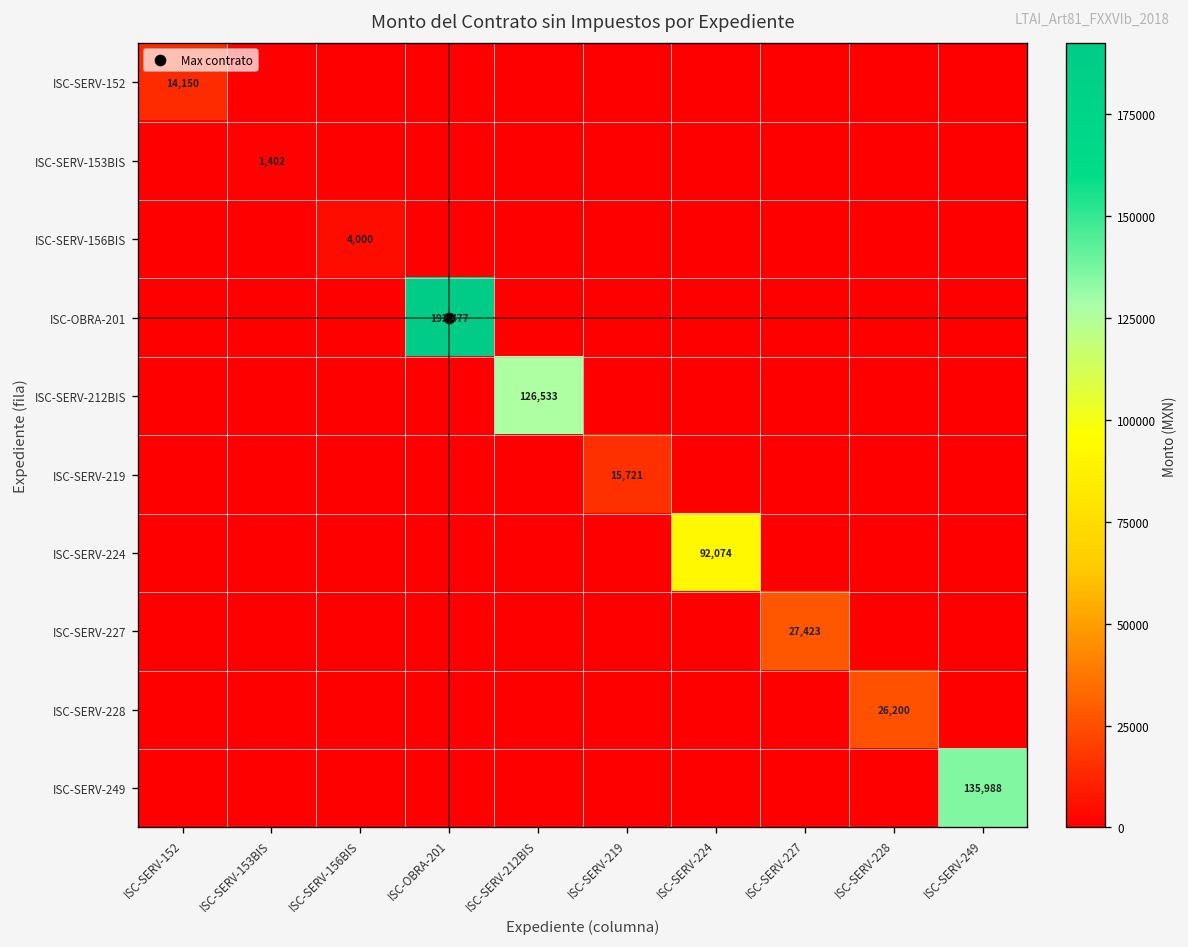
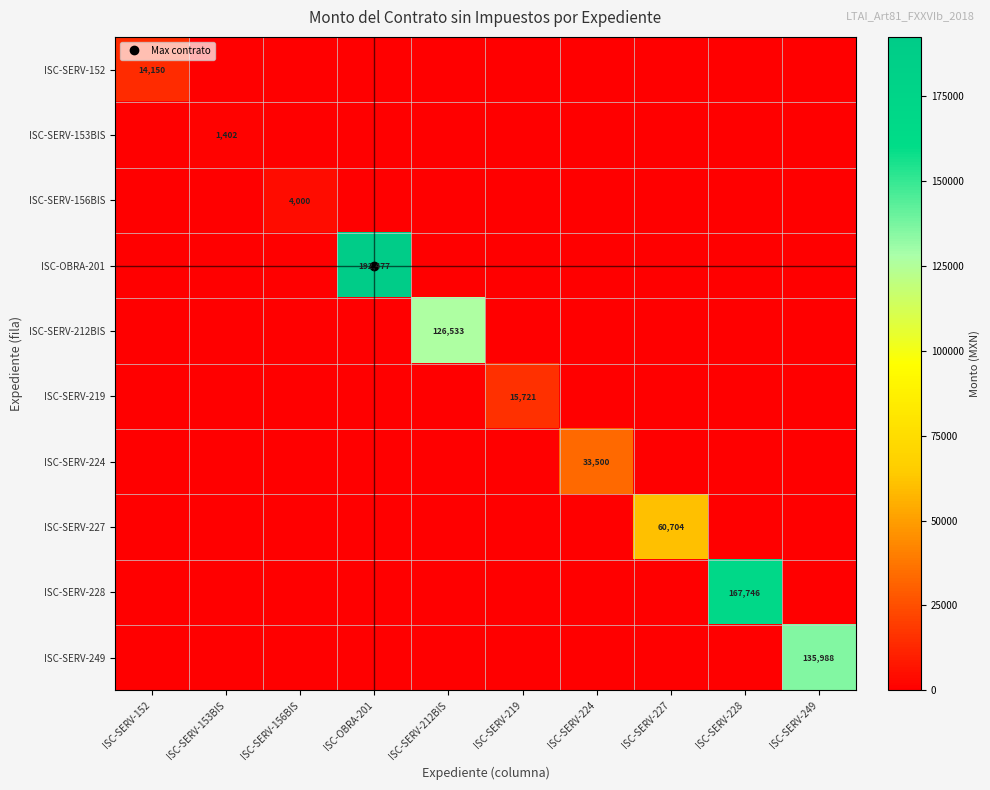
ISC-SERV-224, ISC-SERV-224: 92,074 -> 33,500
ISC-SERV-227, ISC-SERV-227: 27,423 -> 60,704
ISC-SERV-228, ISC-SERV-228: 26,200 -> 167,746
